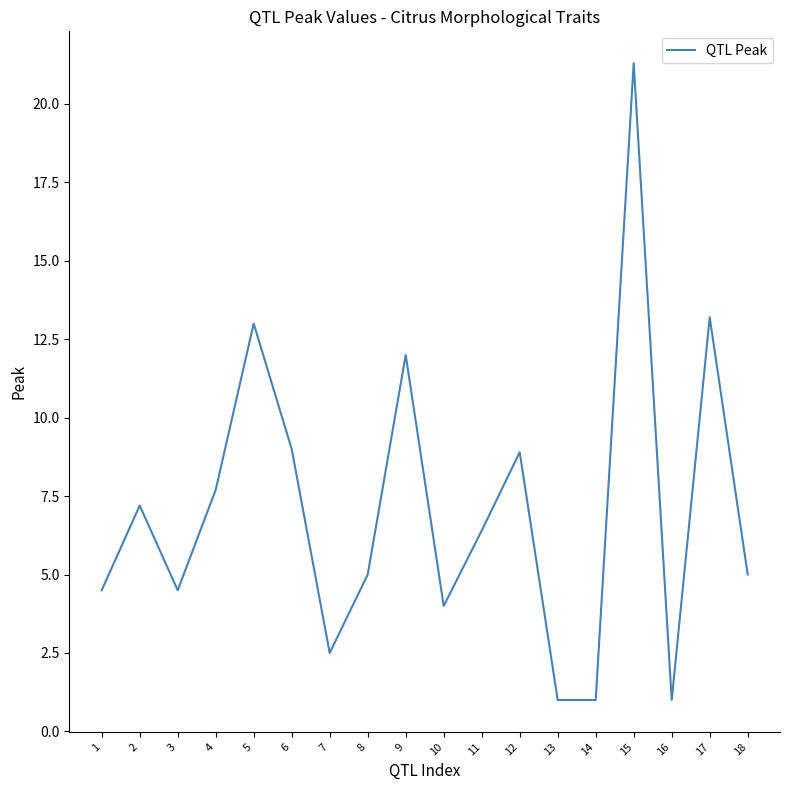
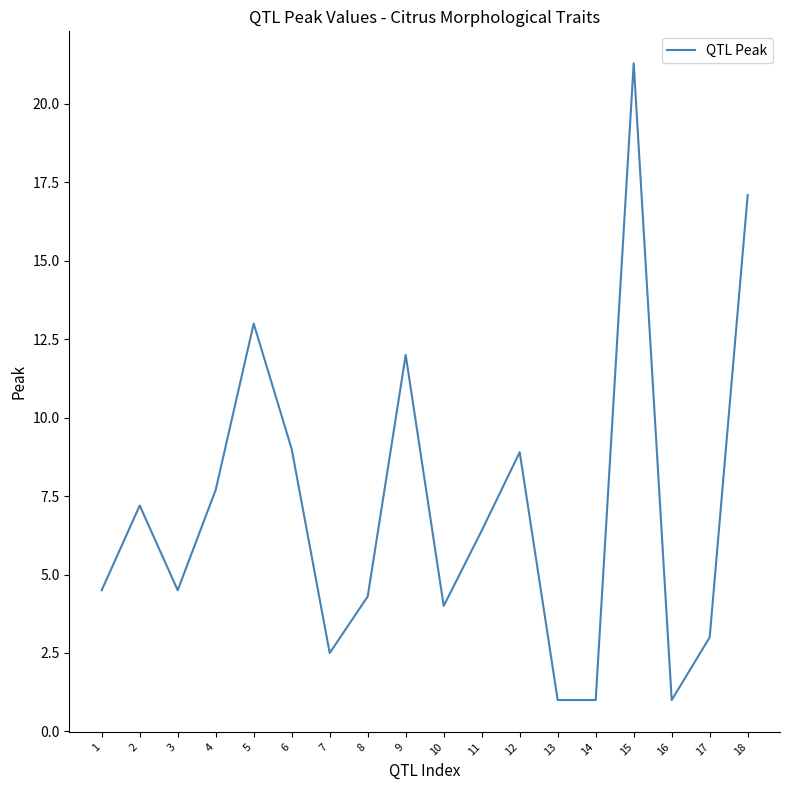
8: 5.0 -> 4.3
17: 13.2 -> 3.0
18: 5.0 -> 17.1
